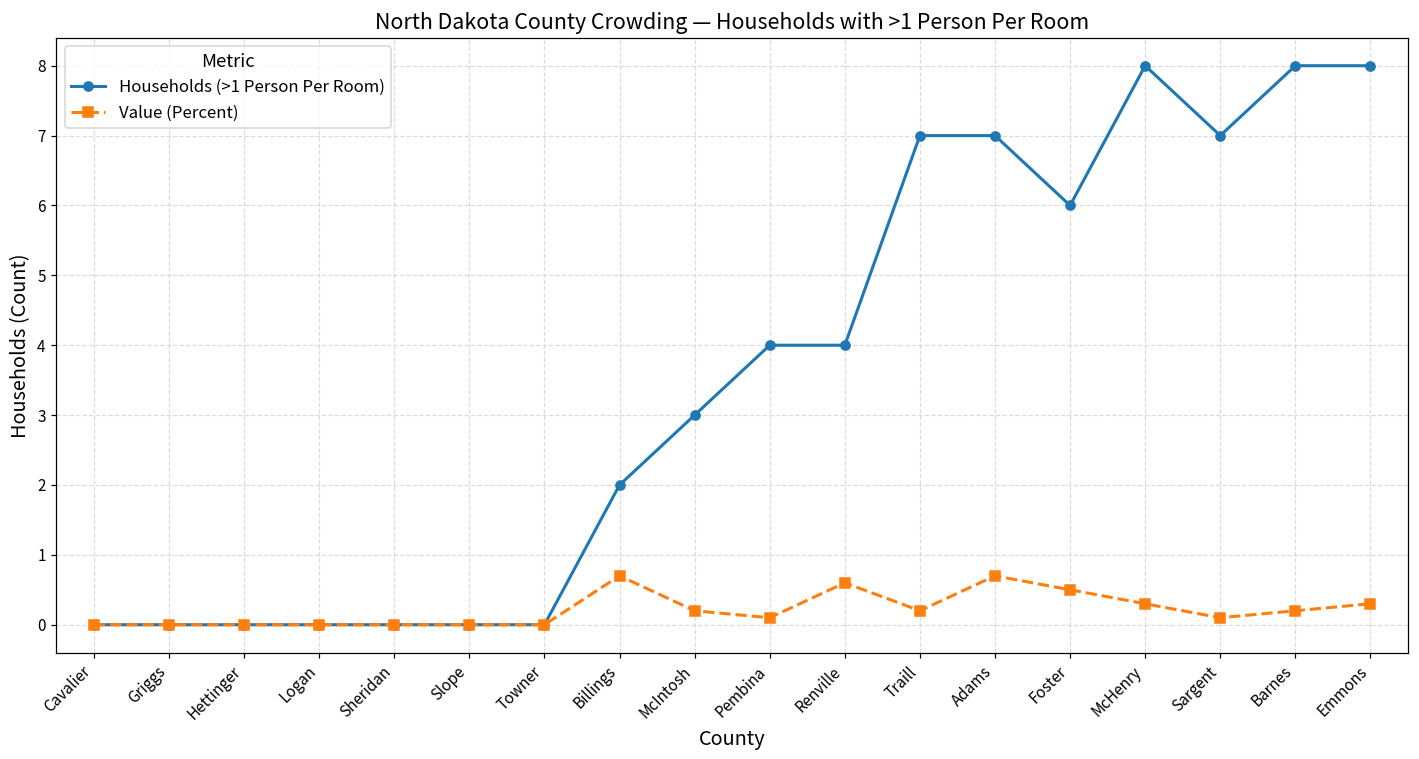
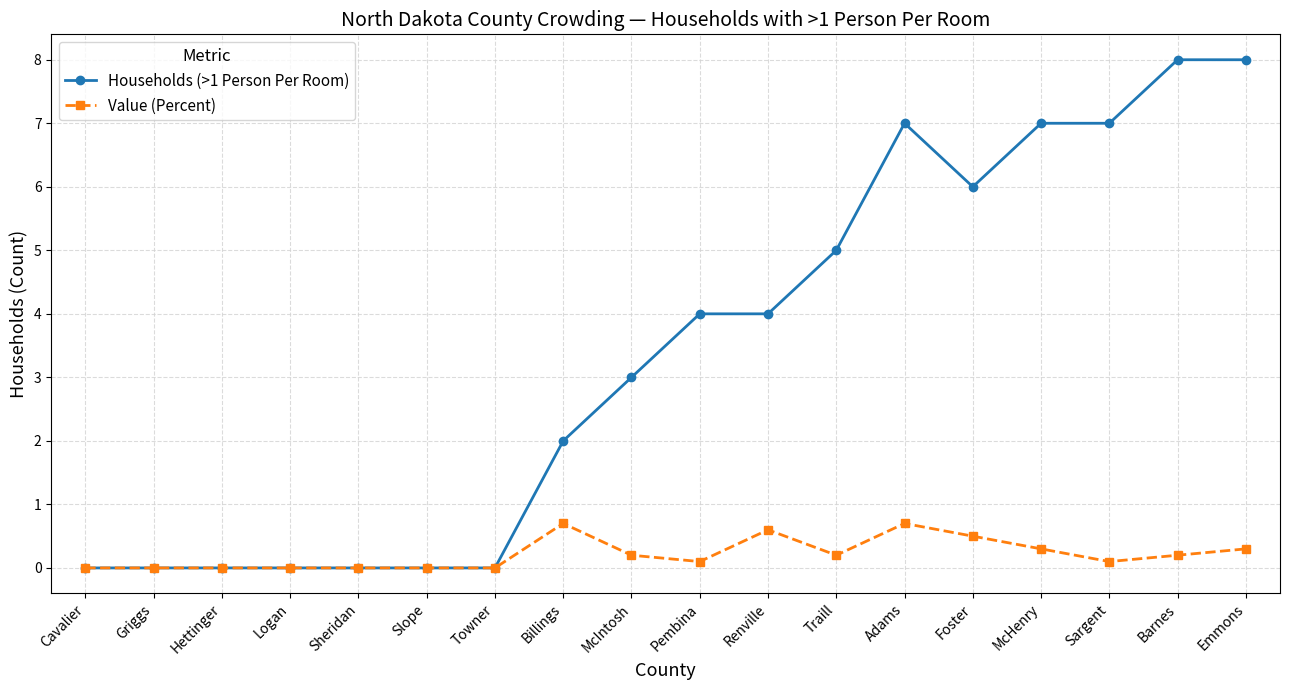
Households (>1 Person Per Room), Traill: 7 -> 5
Households (>1 Person Per Room), McHenry: 8 -> 7
